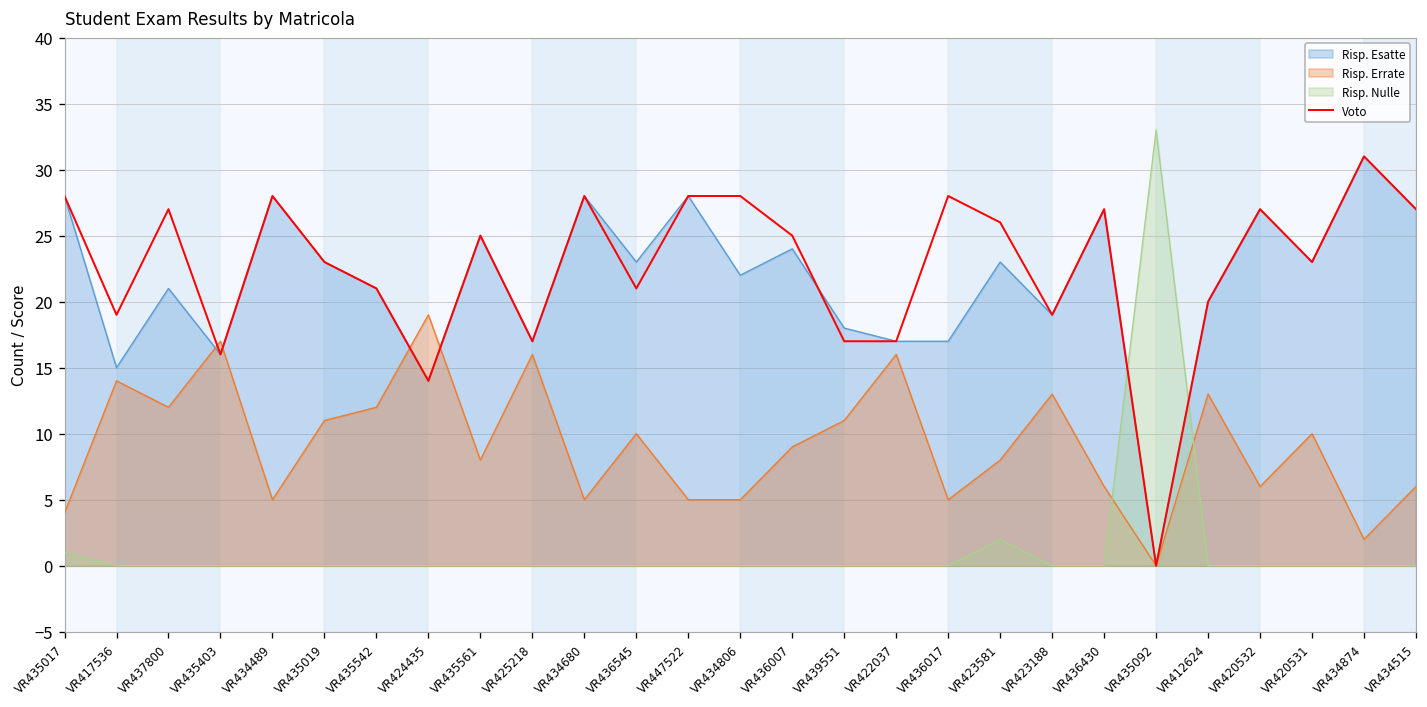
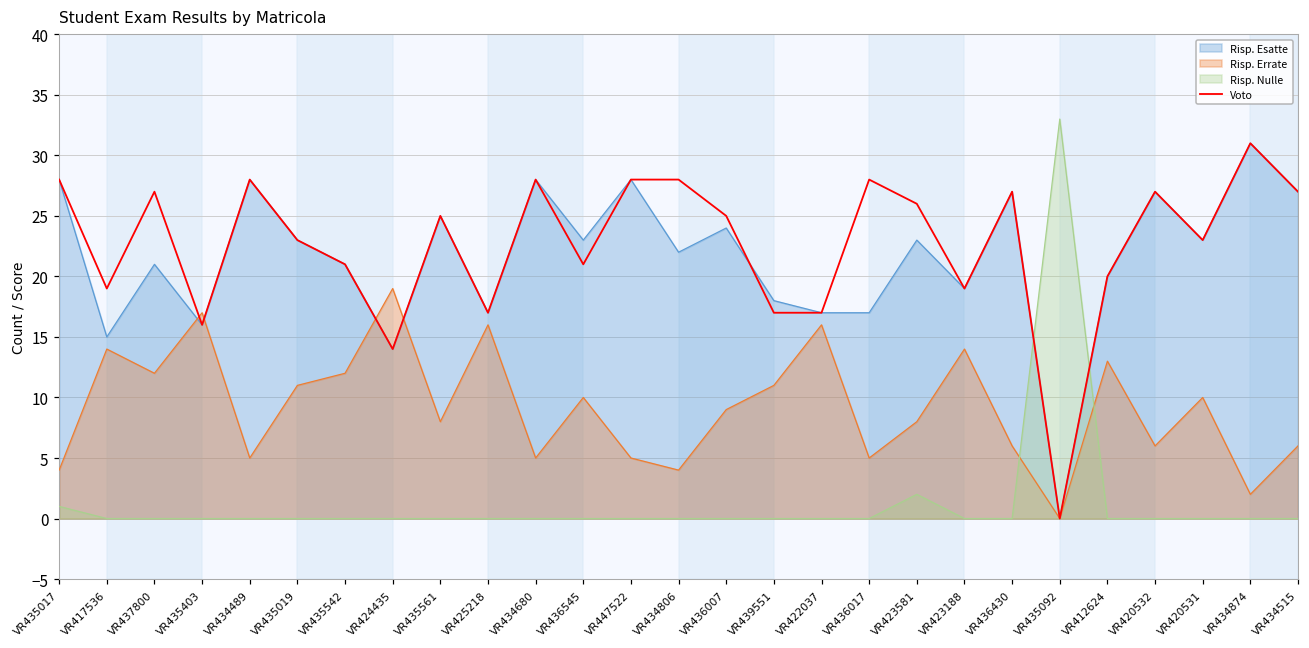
Risp. Errate, VR434806: 5 -> 4
Risp. Errate, VR423188: 13 -> 14
